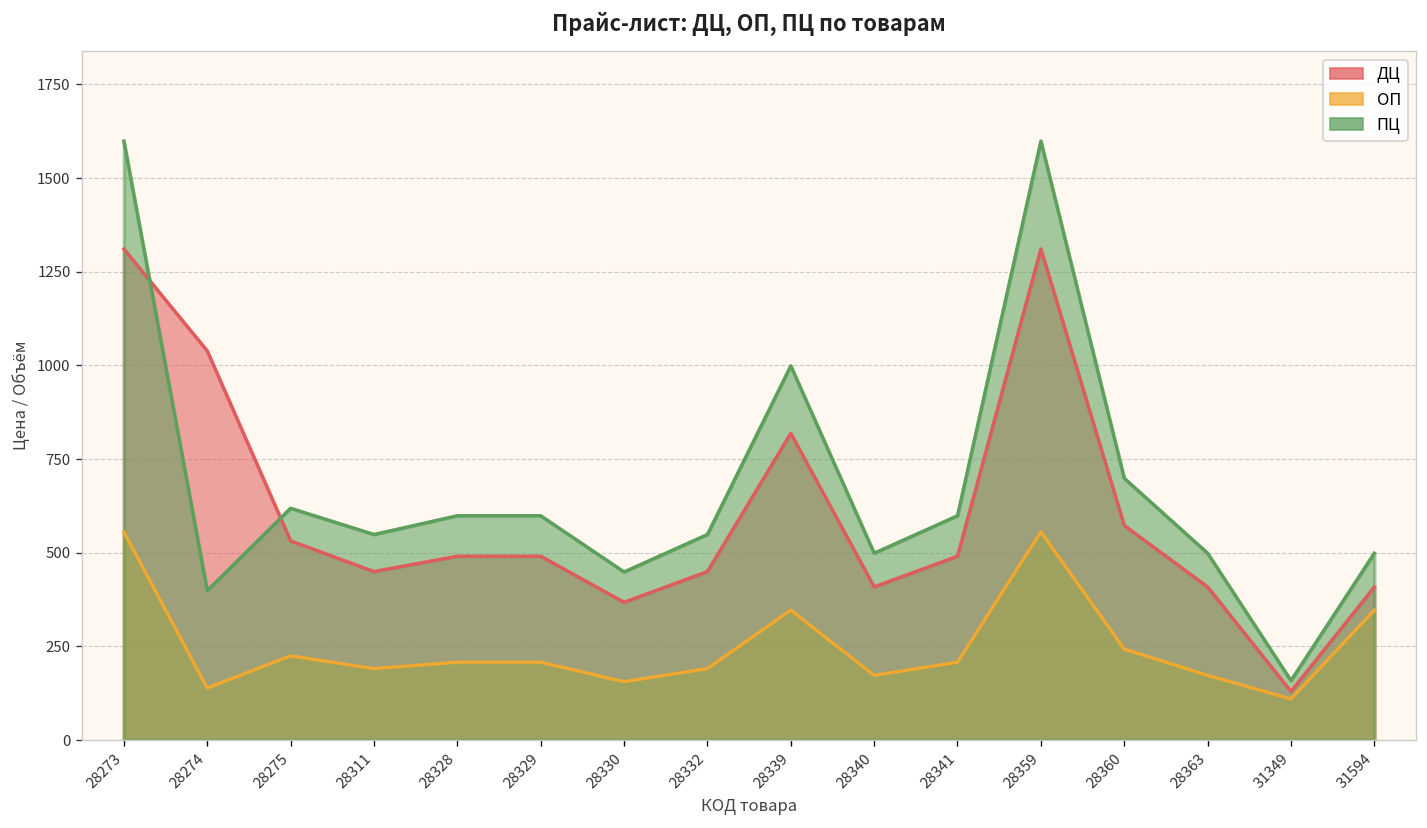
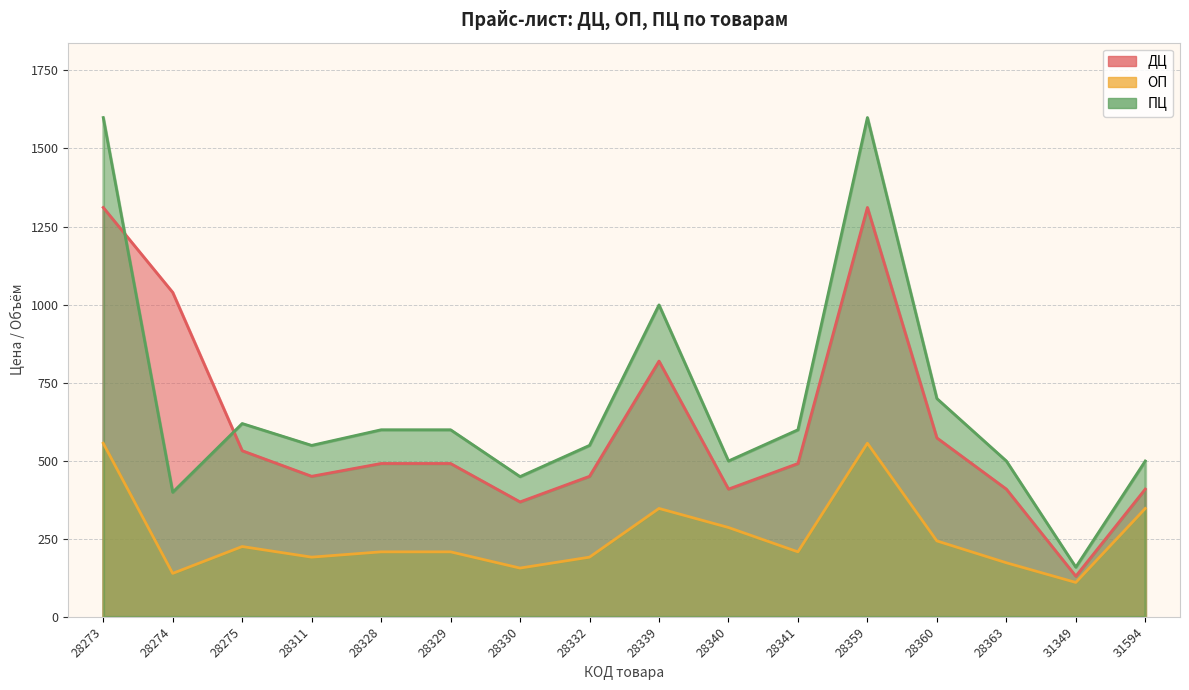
ОП, 28340: 170 -> 290
